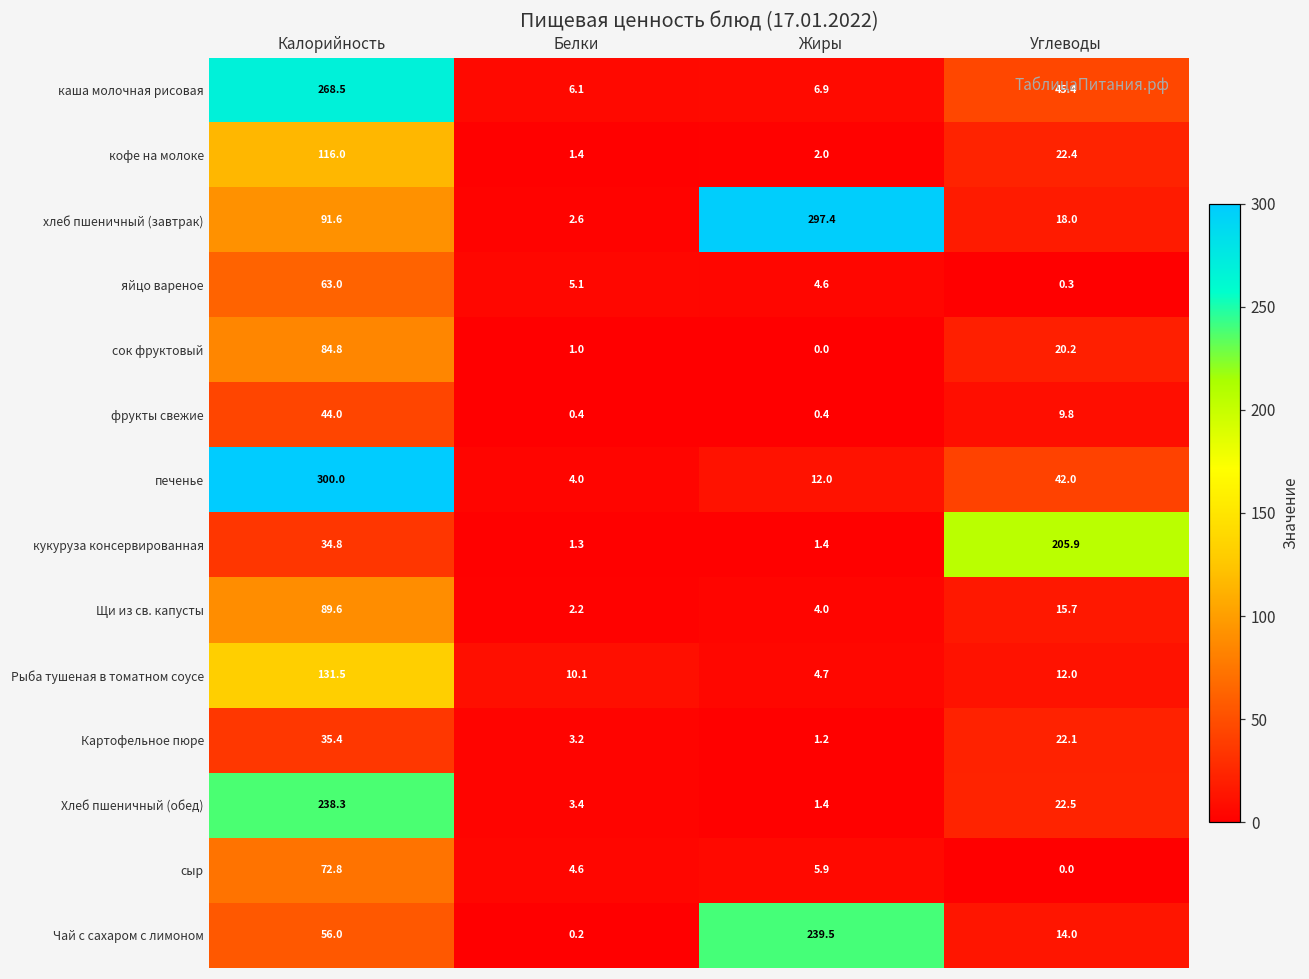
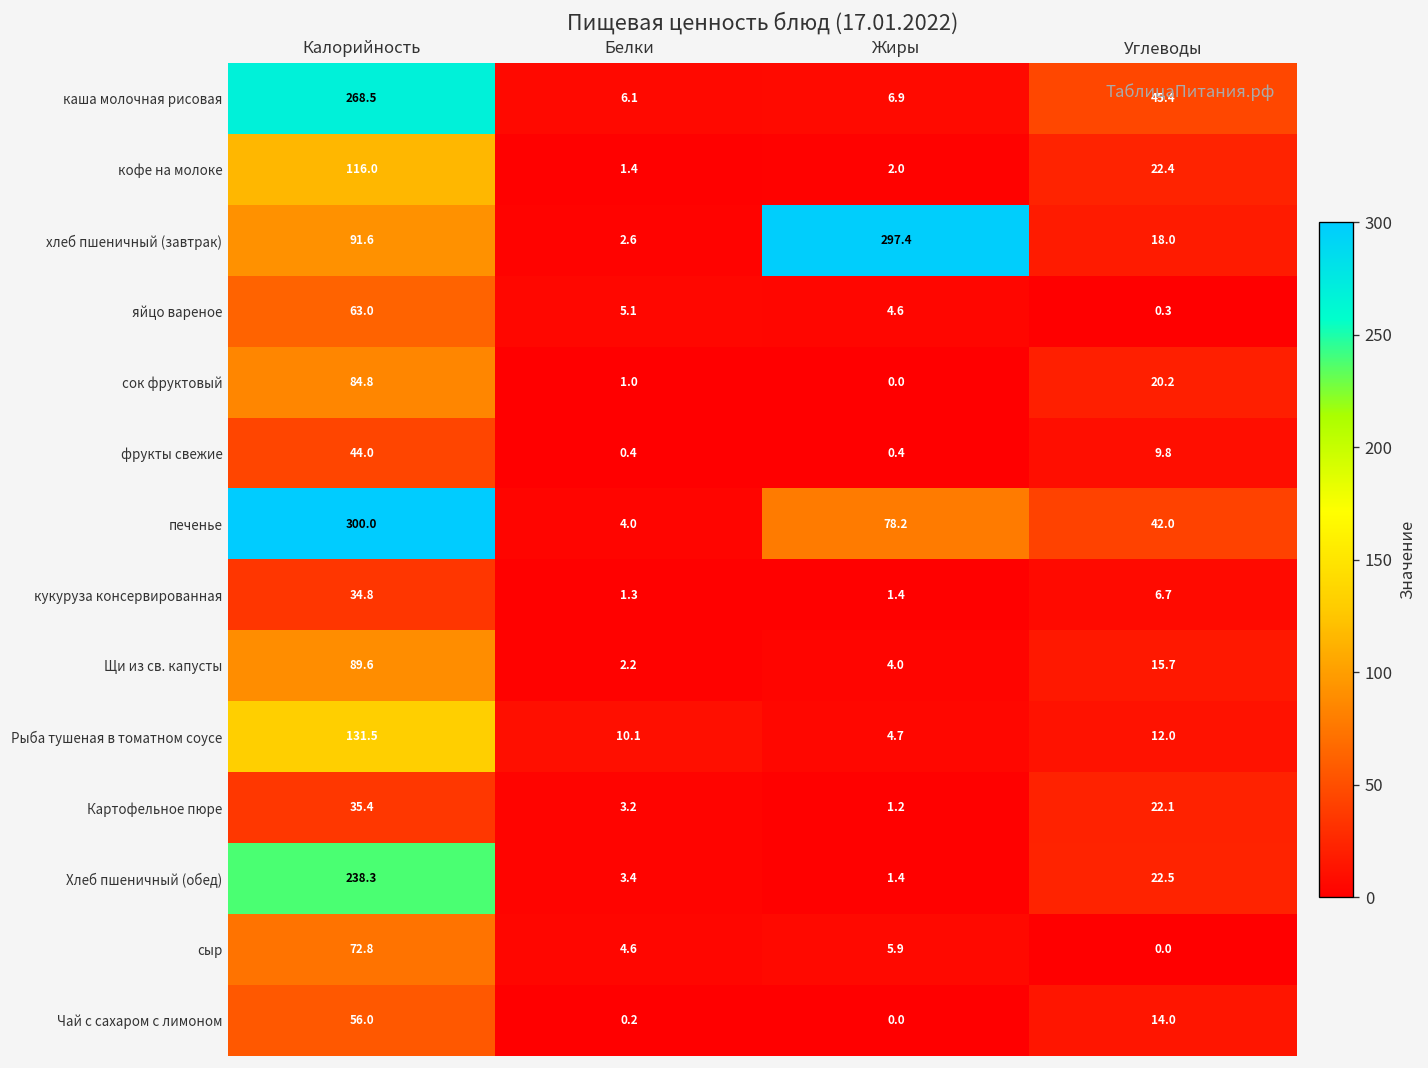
печенье, Жиры: 12.0 -> 78.2
кукуруза консервированная, Углеводы: 205.9 -> 6.7
Чай с сахаром с лимоном, Жиры: 239.5 -> 0.0
